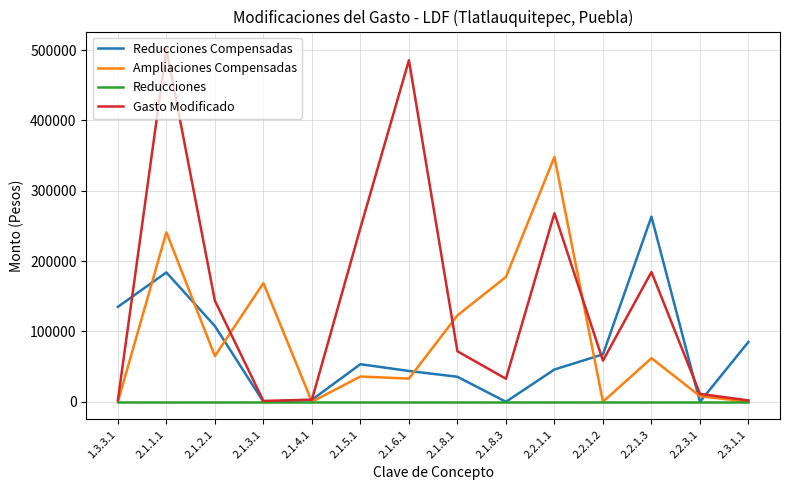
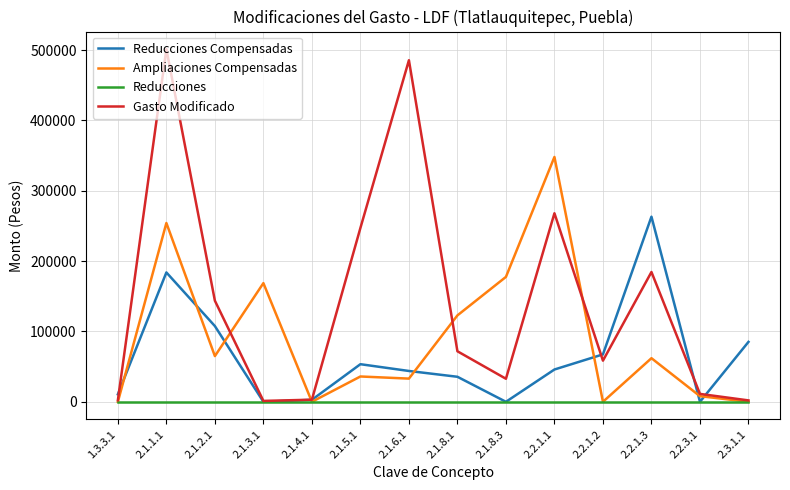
Reducciones Compensadas, 1.3.3.1: 140000 -> 10000
Ampliaciones Compensadas, 2.1.1.1: 240000 -> 250000
